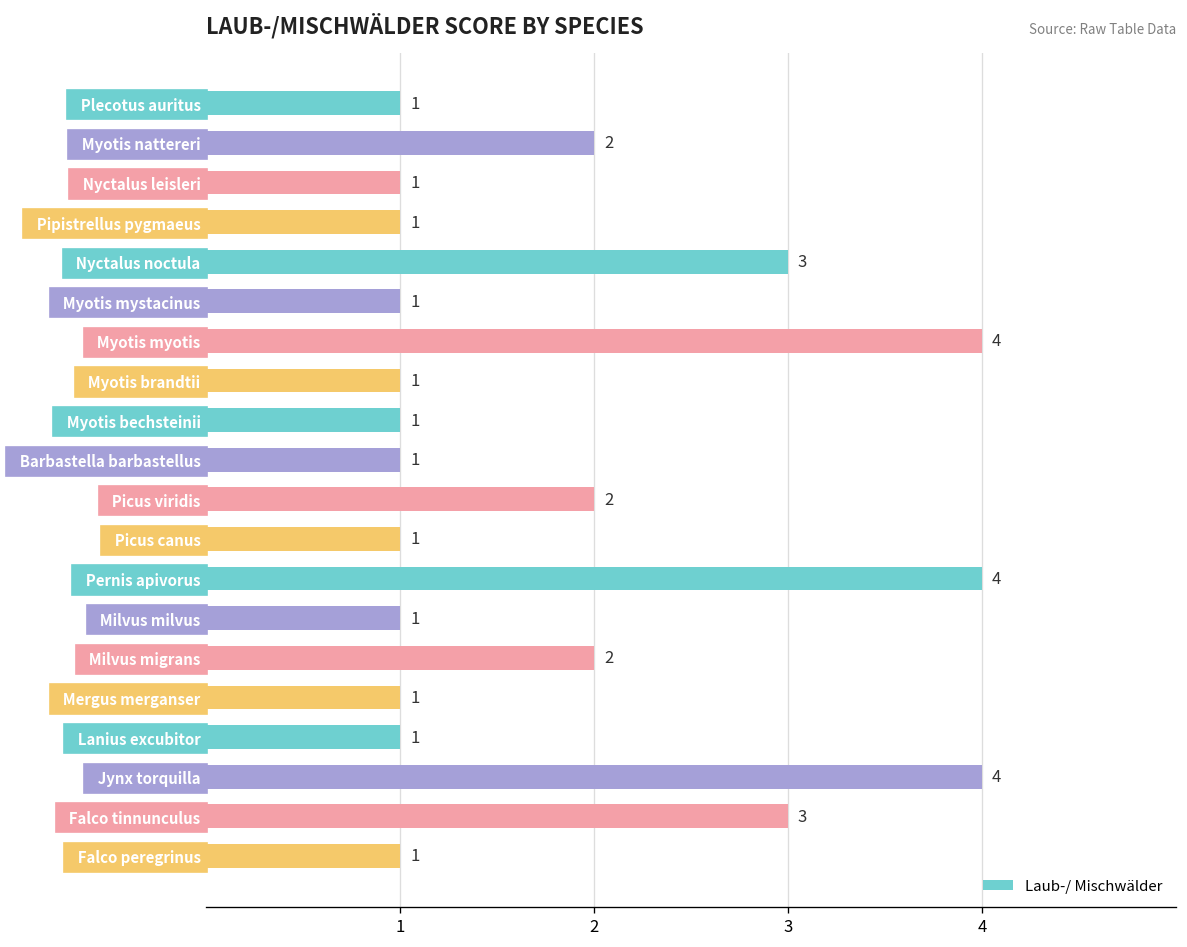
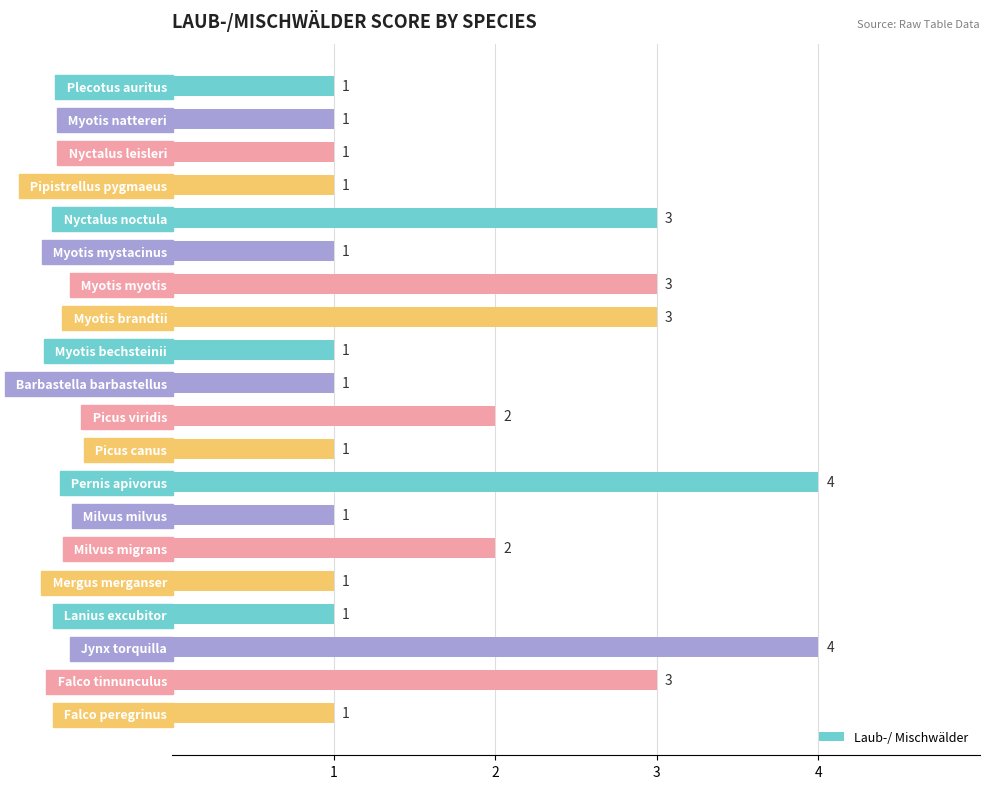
Myotis nattereri: 2 -> 1
Myotis myotis: 4 -> 3
Myotis brandtii: 1 -> 3
